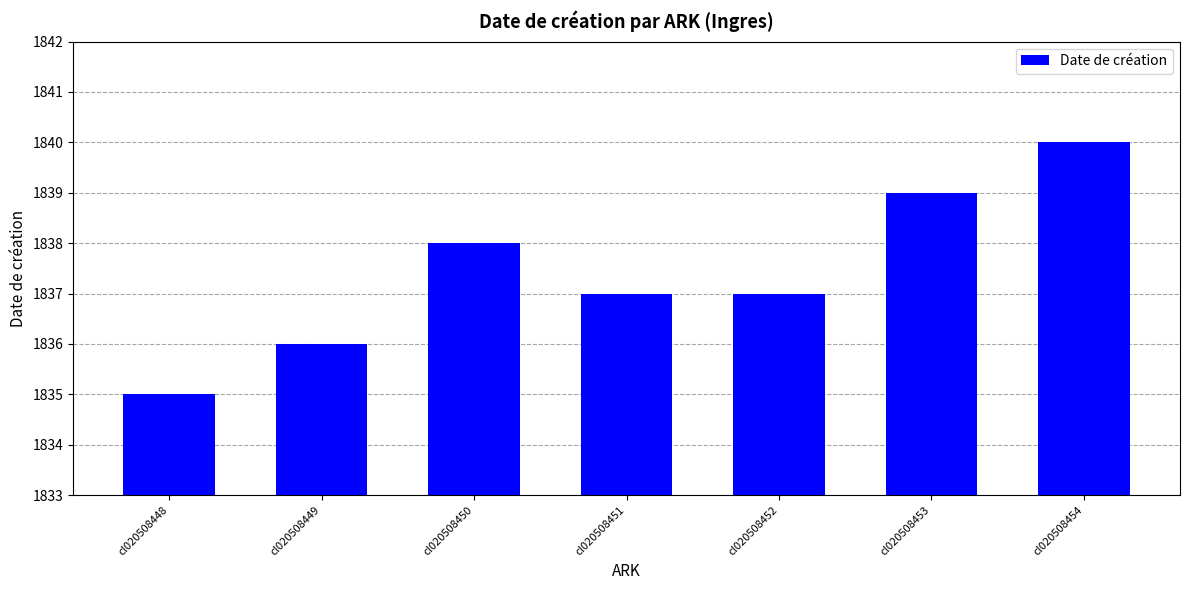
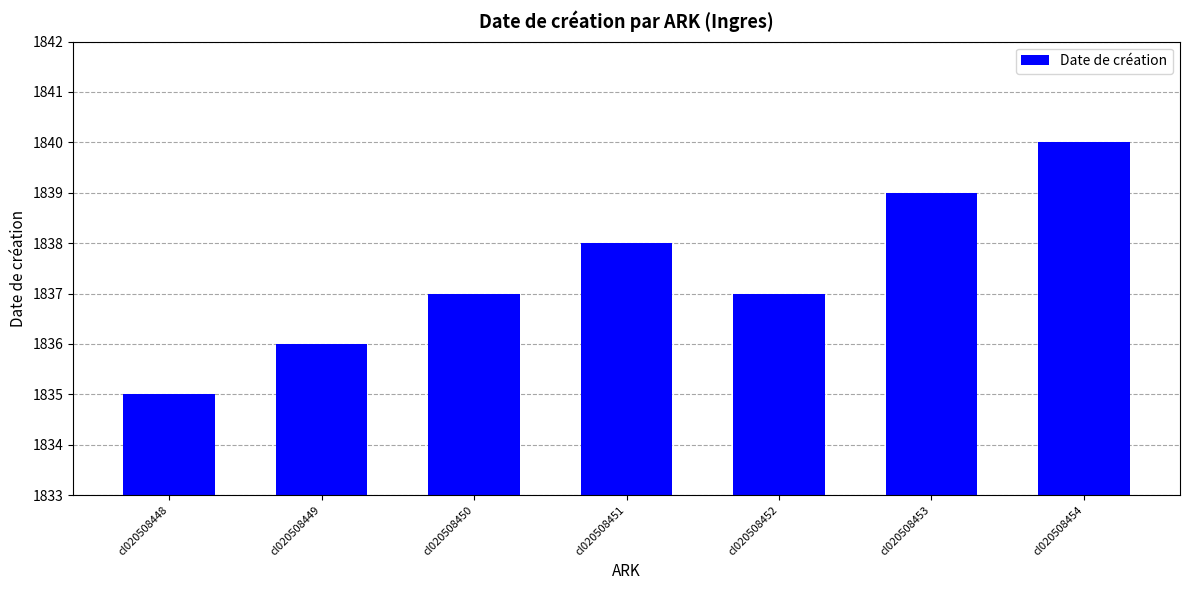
cl020508450: 1838 -> 1837
cl020508451: 1837 -> 1838
